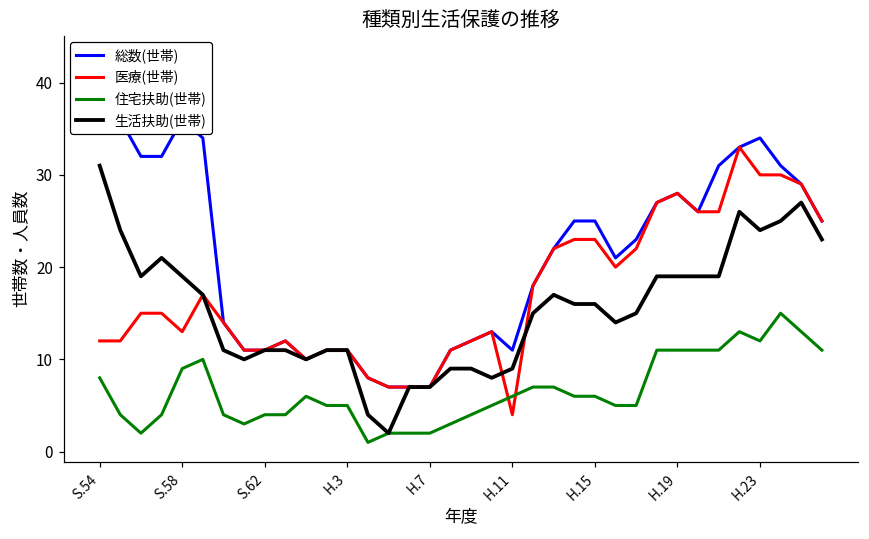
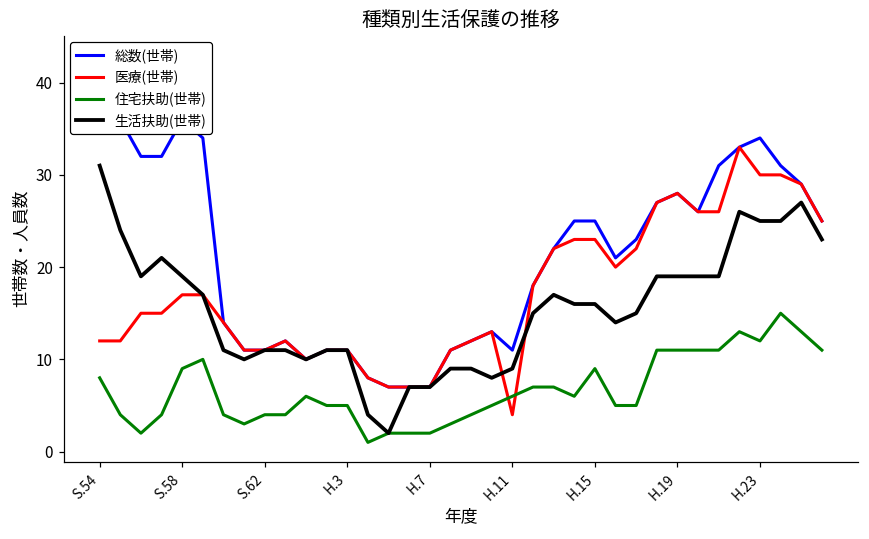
医療(世帯), S.58: 13 -> 17
住宅扶助(世帯), H.15: 6 -> 9
生活扶助(世帯), H.23: 24 -> 25
